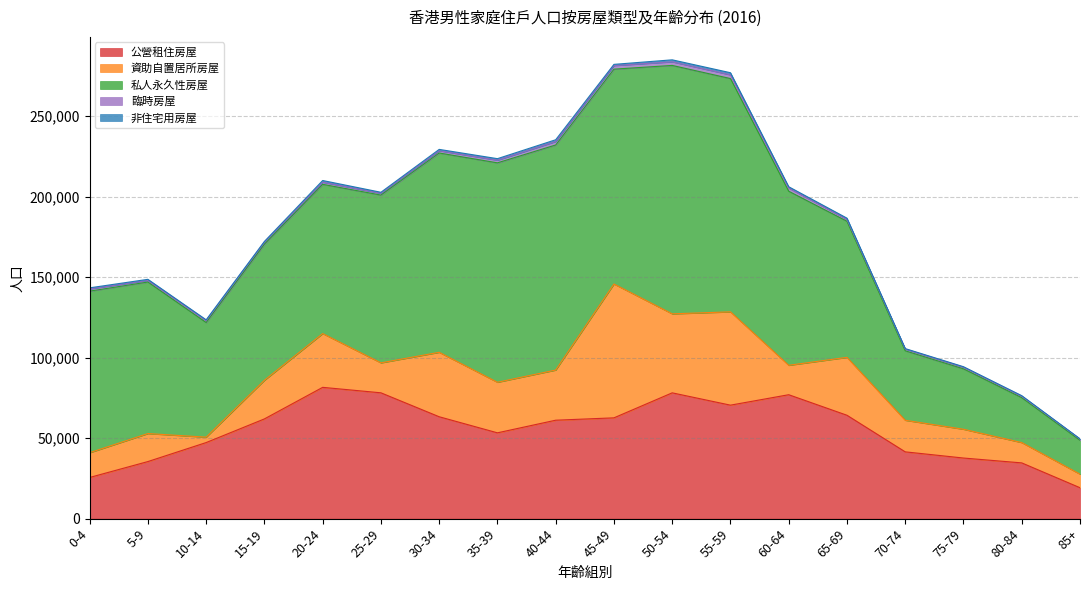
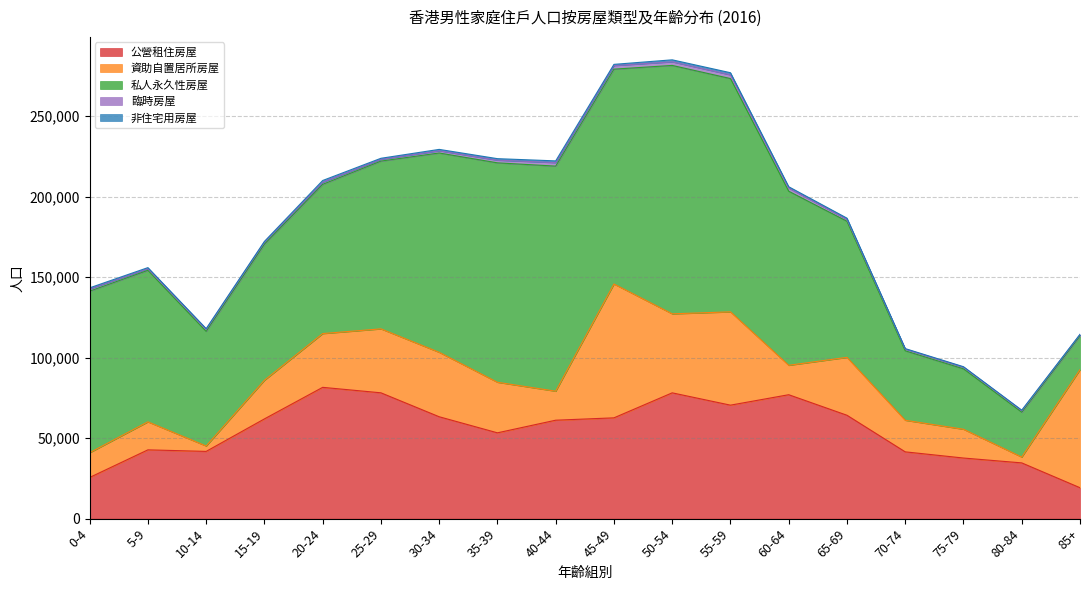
公營租住房屋, 5-9: 35,000 -> 43,000
公營租住房屋, 10-14: 47,000 -> 42,000
資助自置居所房屋, 25-29: 19,000 -> 40,000
資助自置居所房屋, 40-44: 31,000 -> 18,000
資助自置居所房屋, 80-84: 13,000 -> 4,000
資助自置居所房屋, 85+: 8,000 -> 73,000
